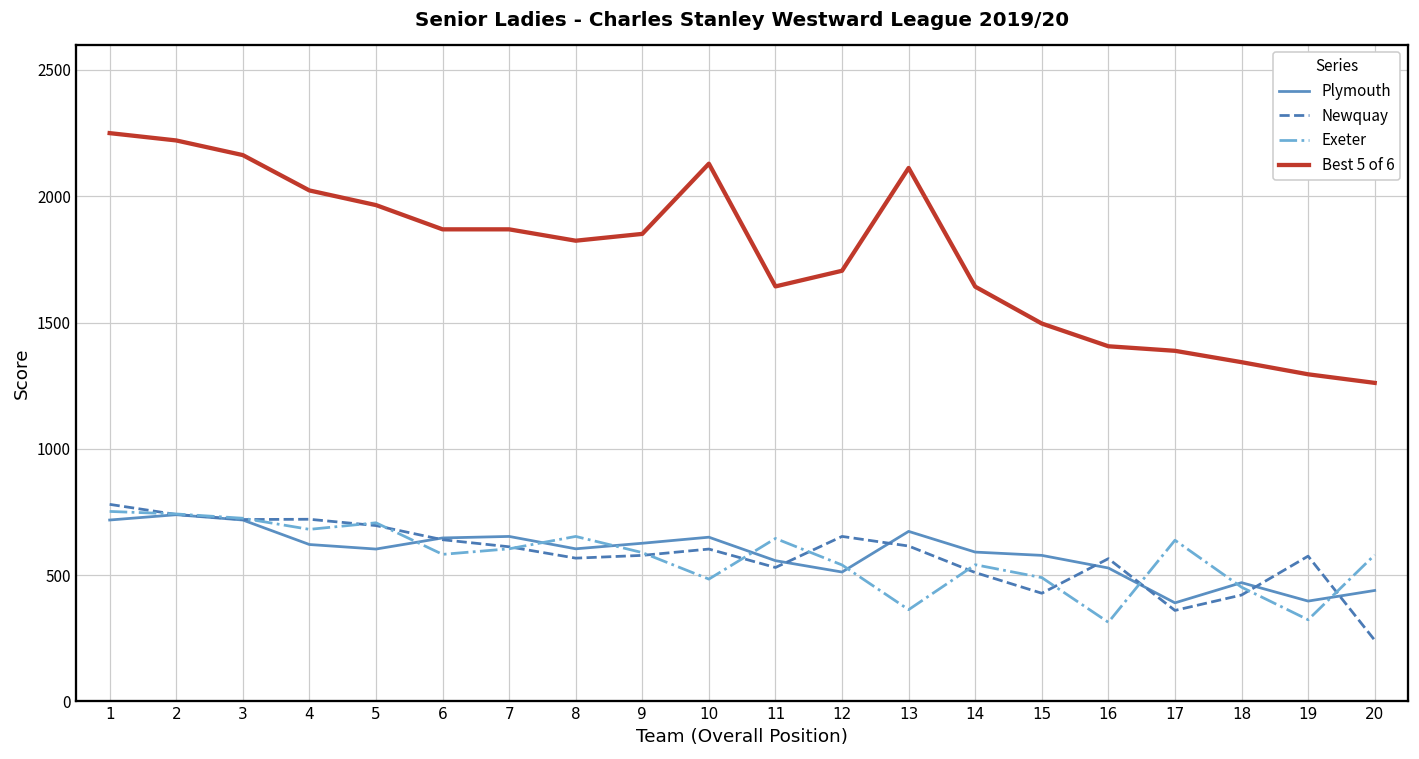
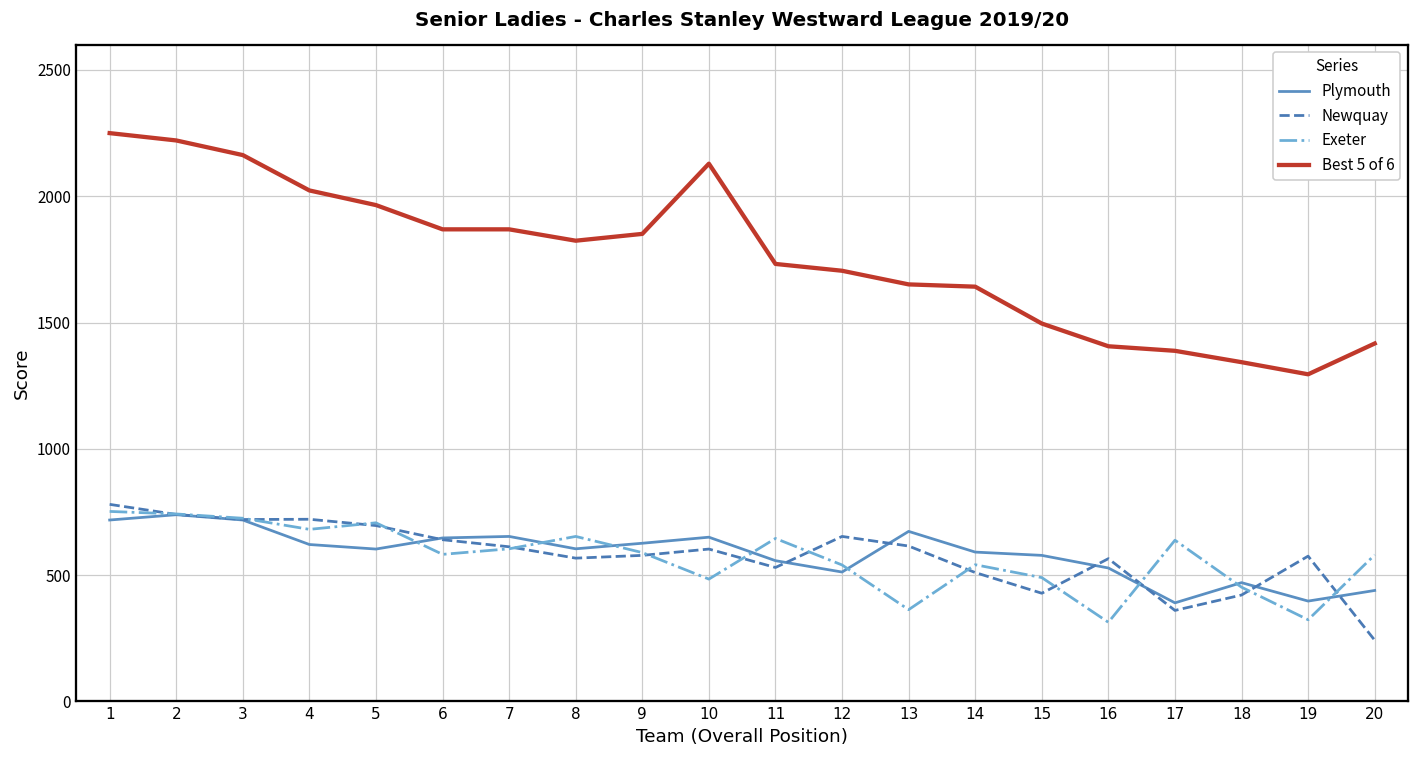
Best 5 of 6, 11: 1640 -> 1730
Best 5 of 6, 13: 2110 -> 1650
Best 5 of 6, 20: 1260 -> 1420
